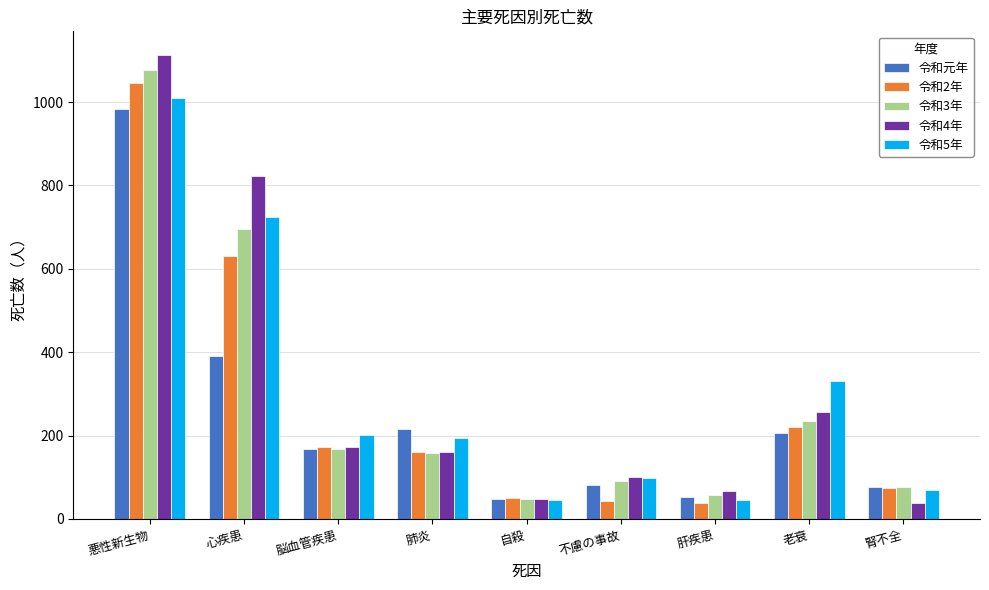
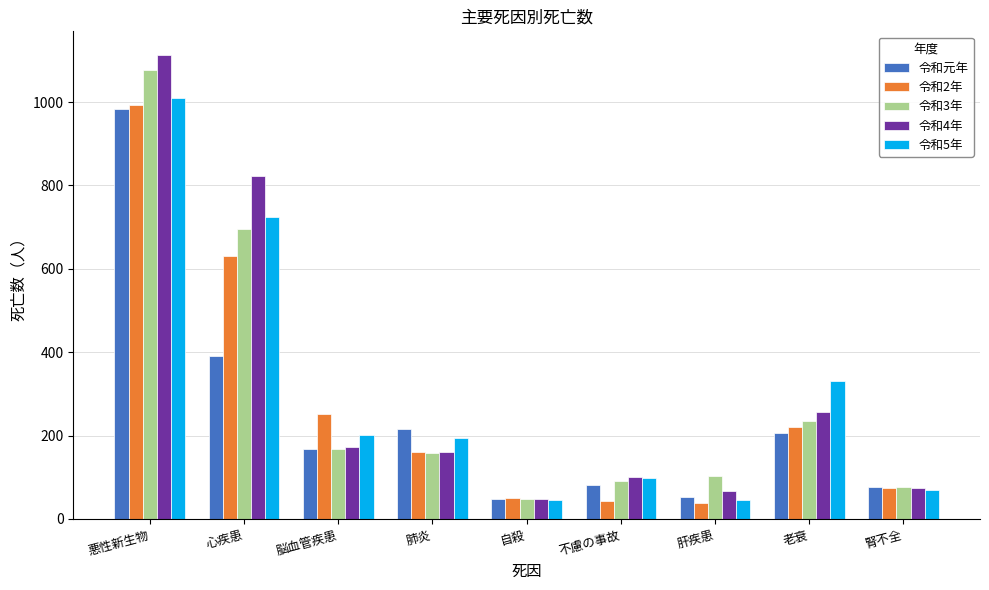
令和2年, 悪性新生物: 1050 -> 990
令和2年, 脳血管疾患: 170 -> 250
令和3年, 肝疾患: 60 -> 100
令和4年, 腎不全: 40 -> 70
